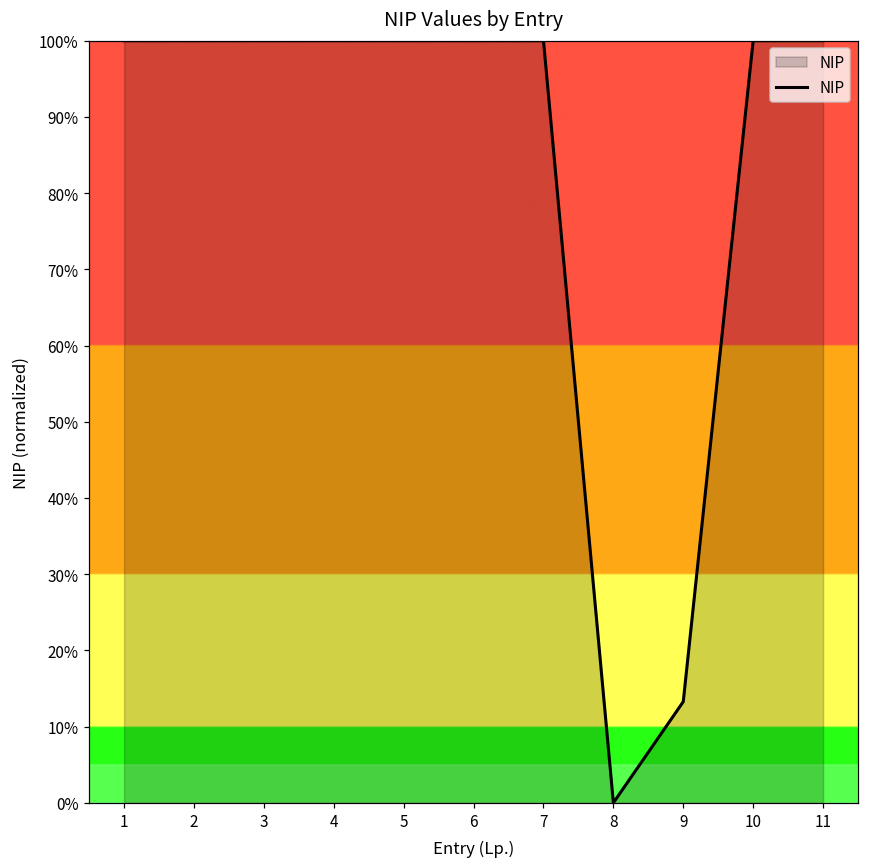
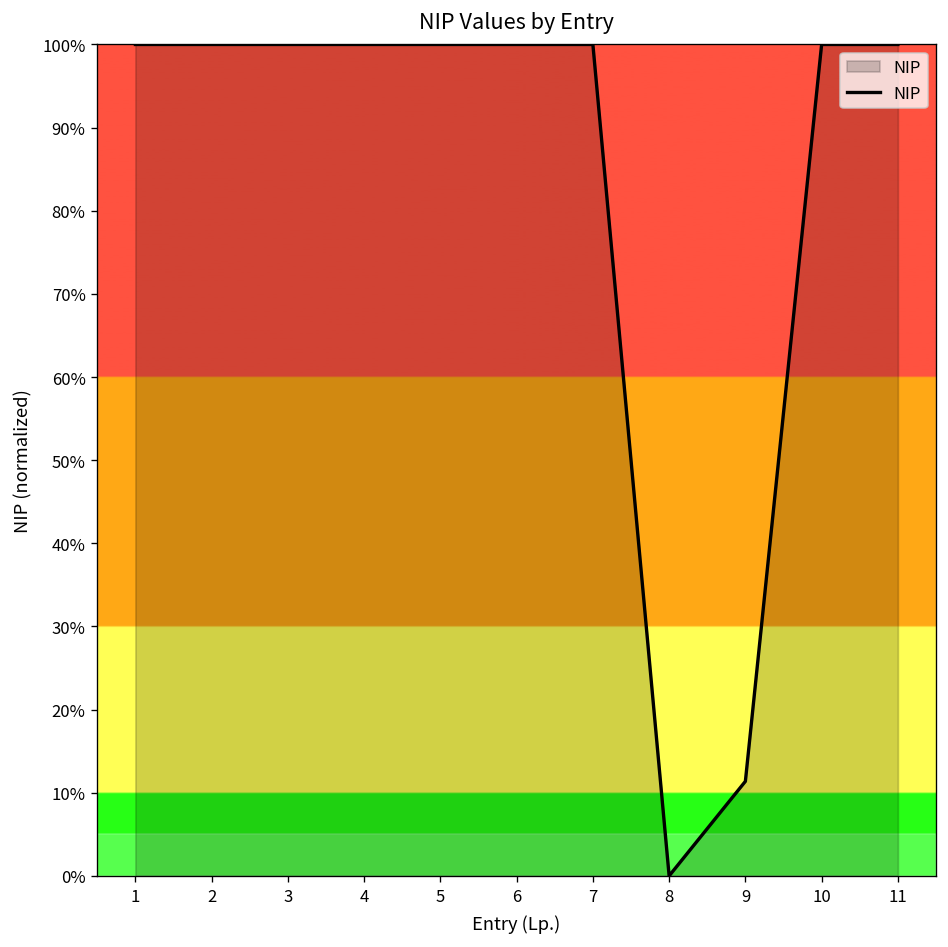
9: 13% -> 11%
